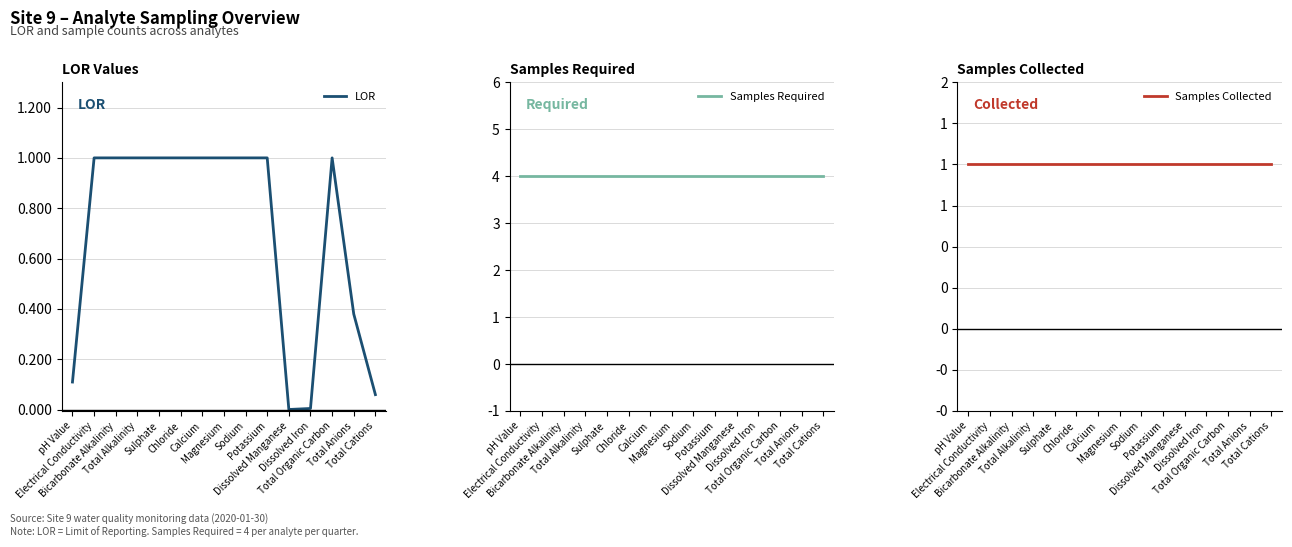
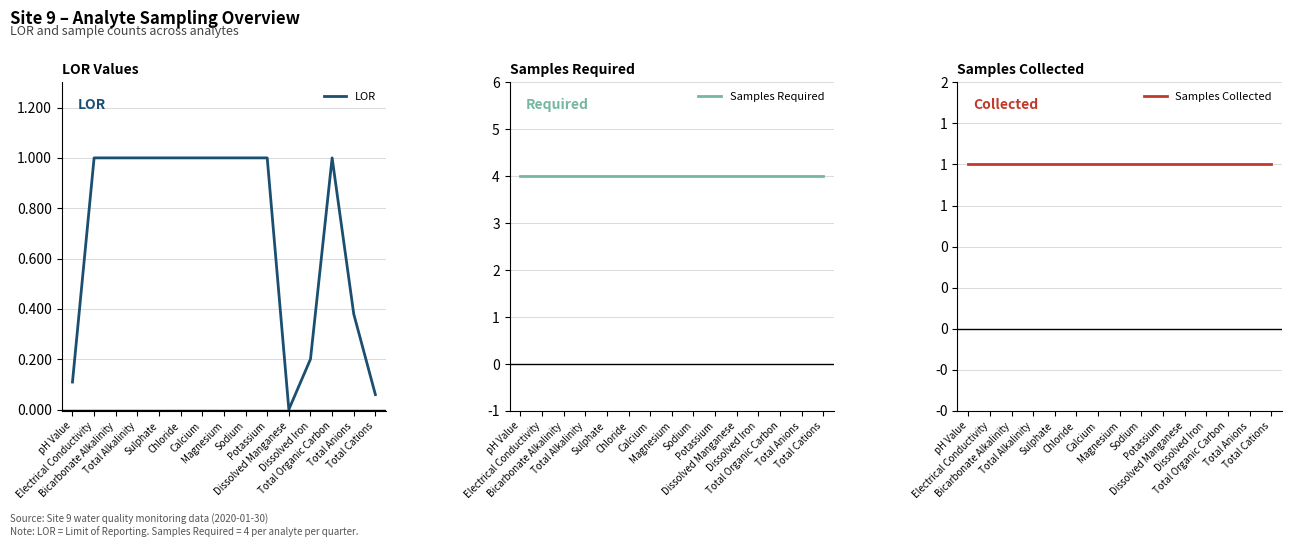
LOR Values, Dissolved Iron: 0.01 -> 0.20
